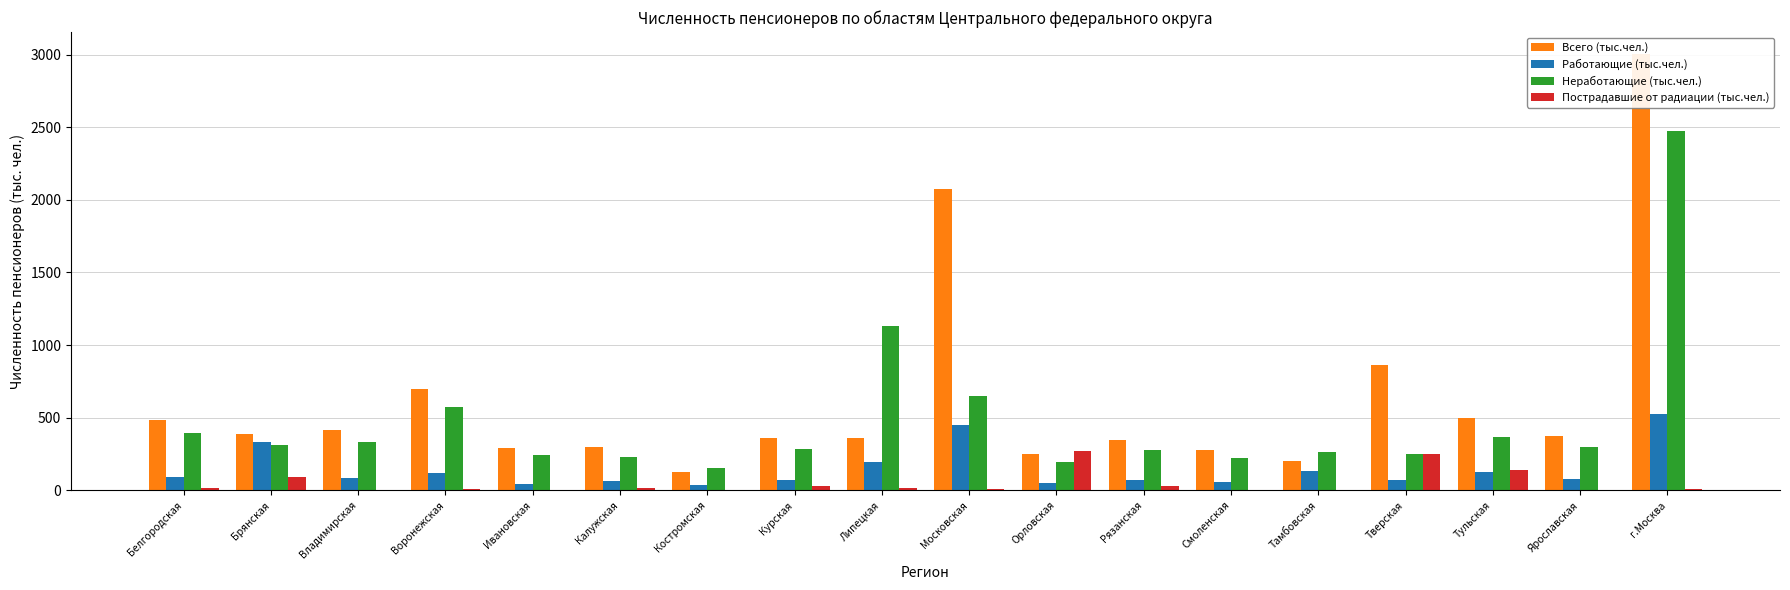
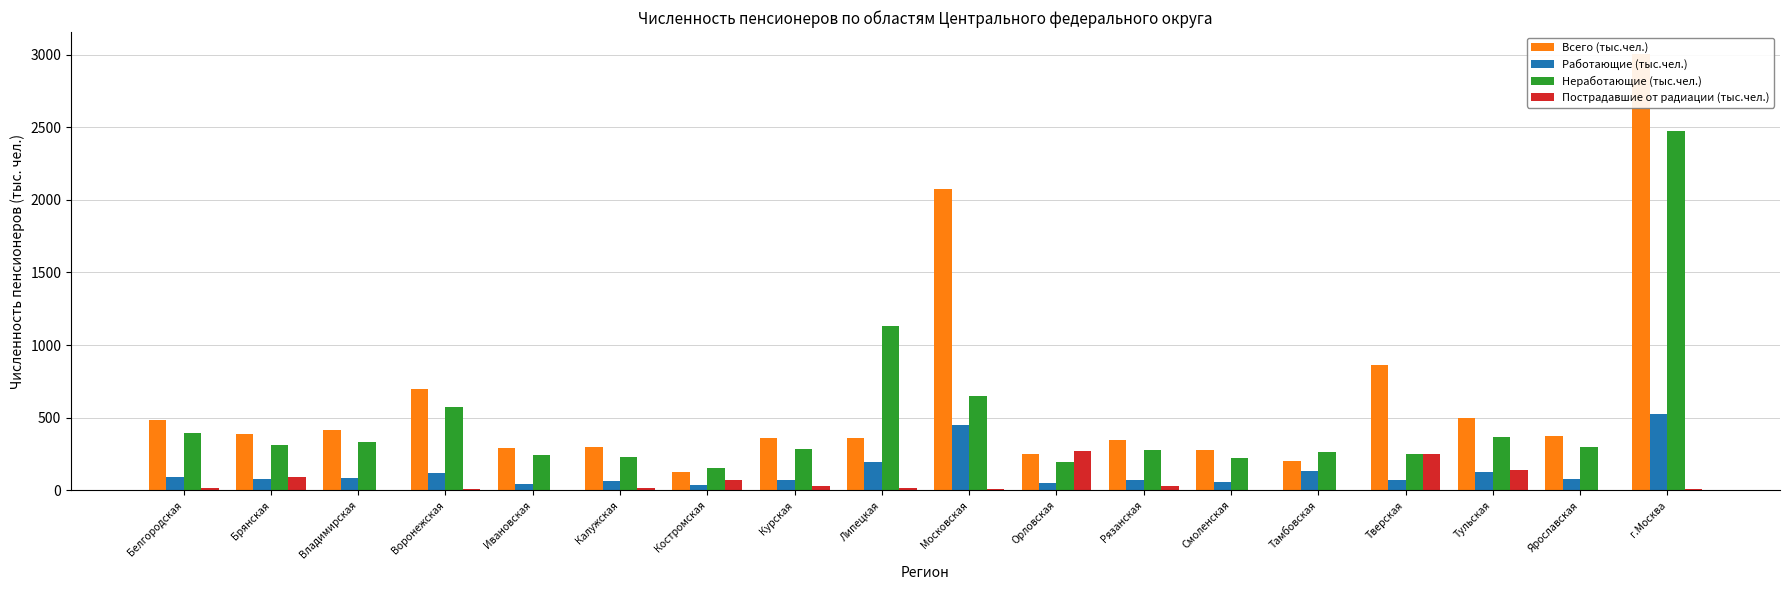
Работающие (тыс.чел.), Брянская: 330 -> 80
Пострадавшие от радиации (тыс.чел.), Костромская: 0 -> 70
